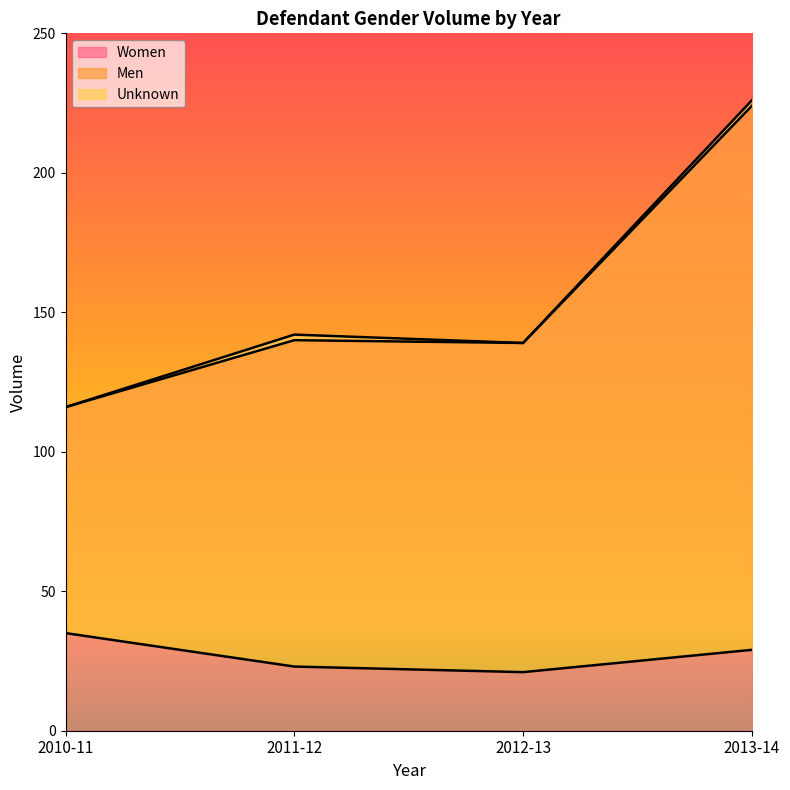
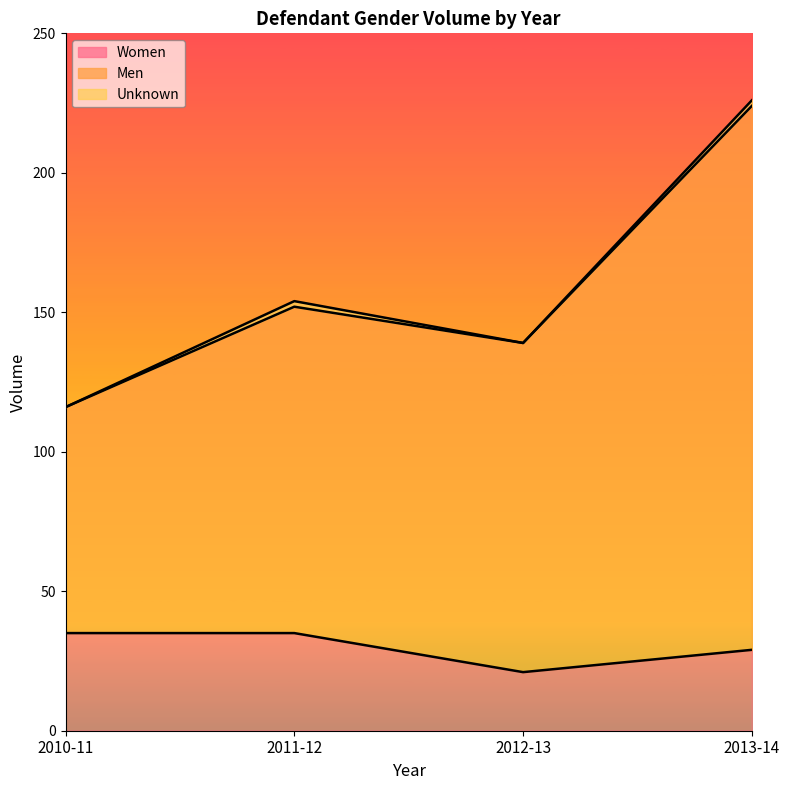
Women, 2011-12: 23 -> 35
